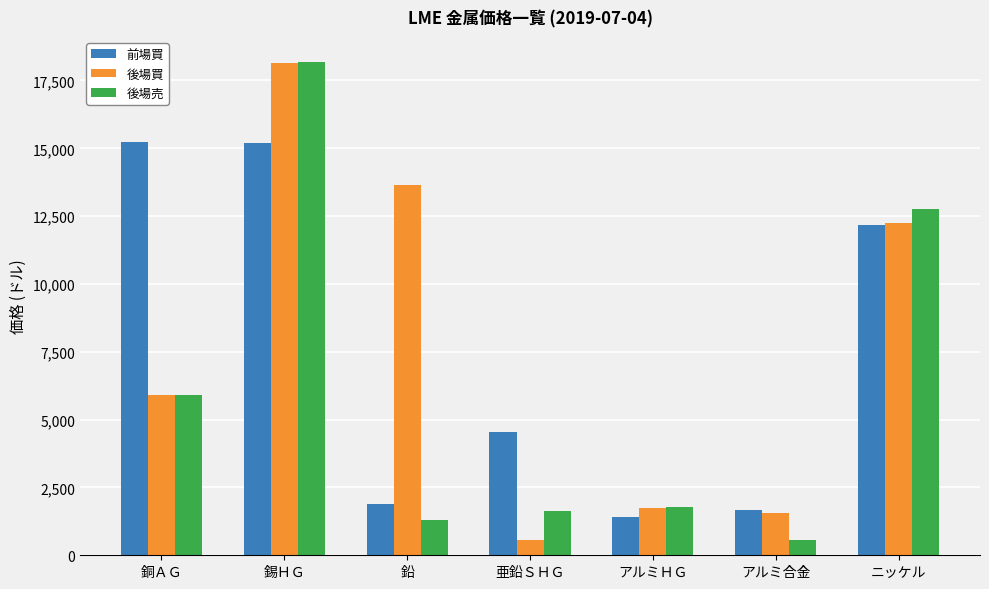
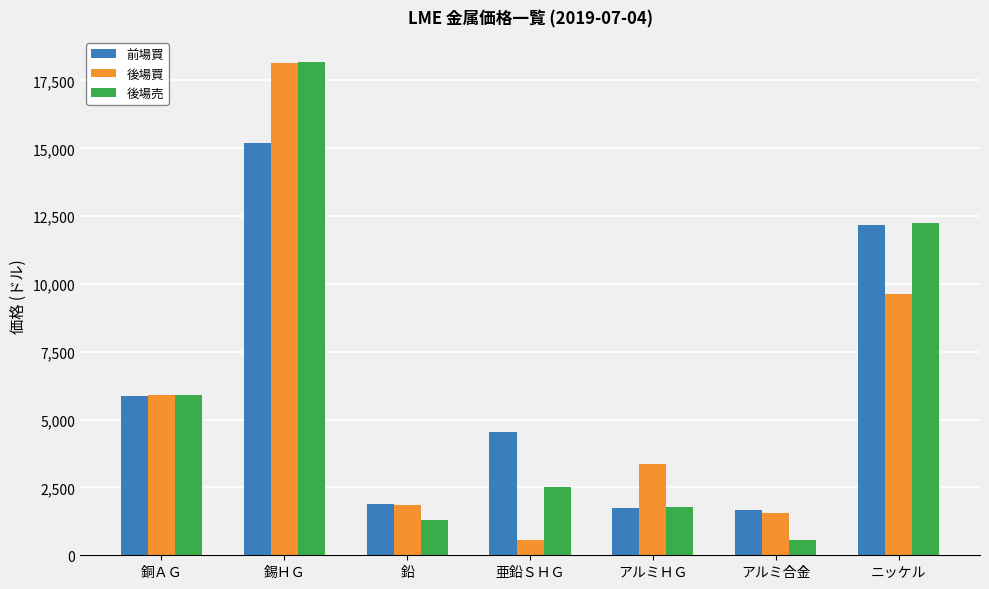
前場買, 銅ＡＧ: 15,200 -> 5,900
後場買, 鉛: 13,700 -> 1,900
後場売, 亜鉛ＳＨＧ: 1,600 -> 2,500
前場買, アルミＨＧ: 1,400 -> 1,800
後場買, アルミＨＧ: 1,800 -> 3,400
後場買, ニッケル: 12,200 -> 9,600
後場売, ニッケル: 12,800 -> 12,300
